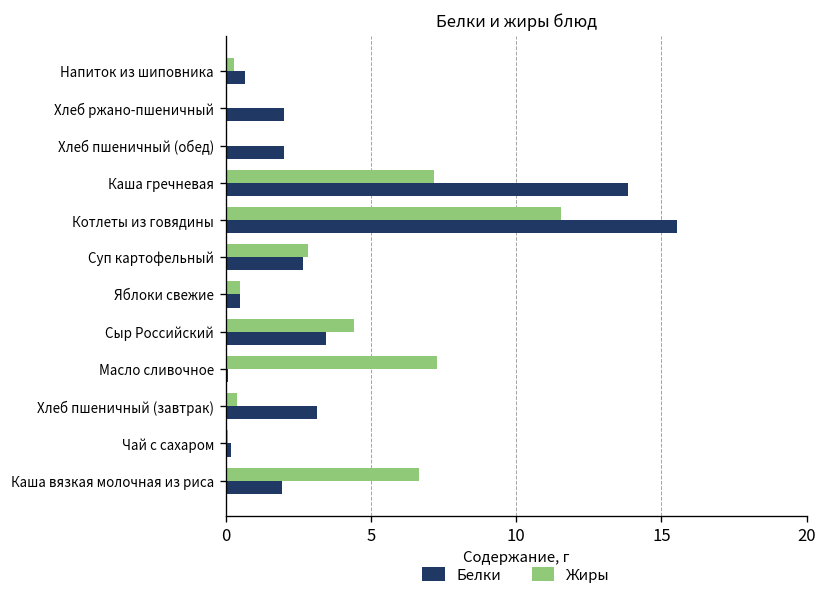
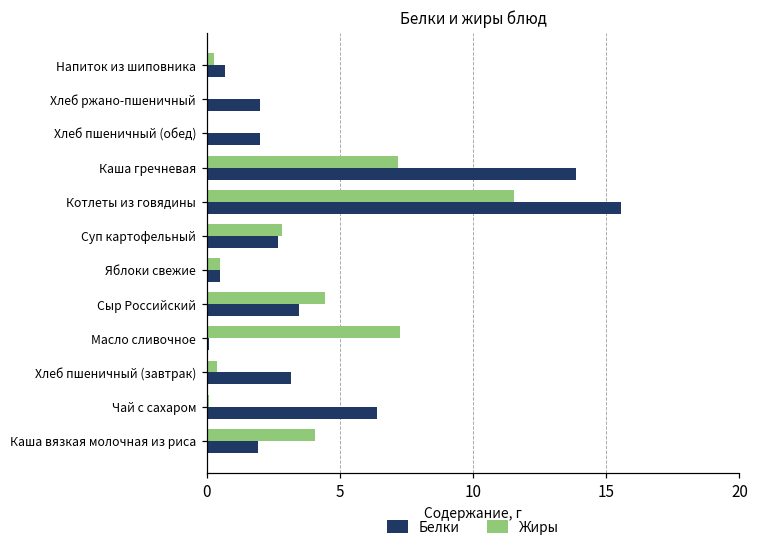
Белки, Чай с сахаром: 0.2 -> 6.4
Жиры, Каша вязкая молочная из риса: 6.6 -> 4.1
